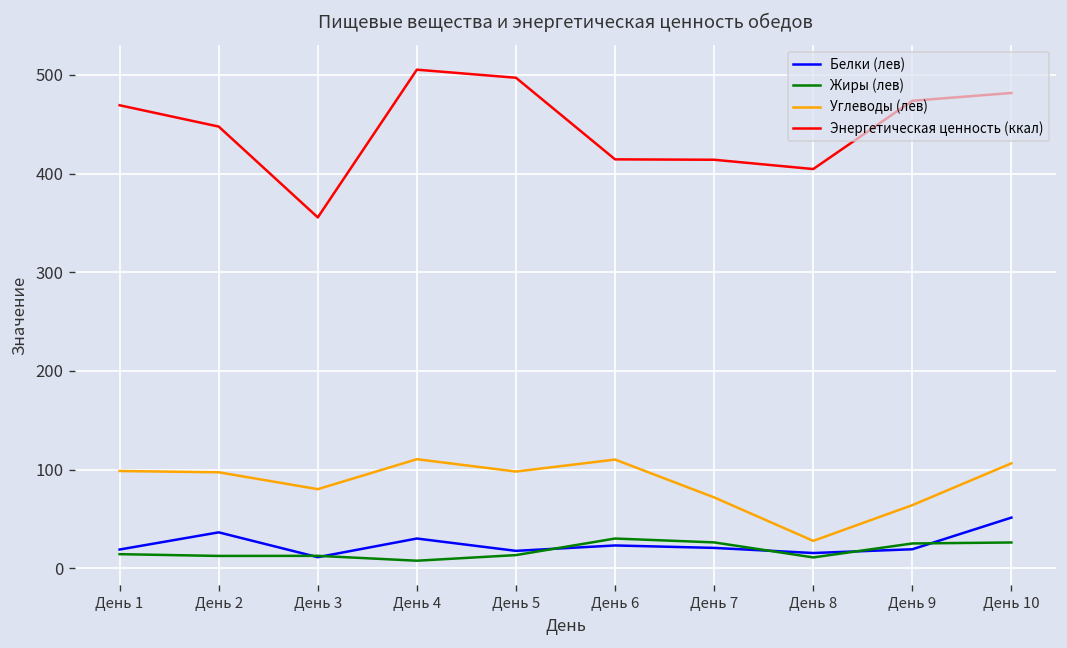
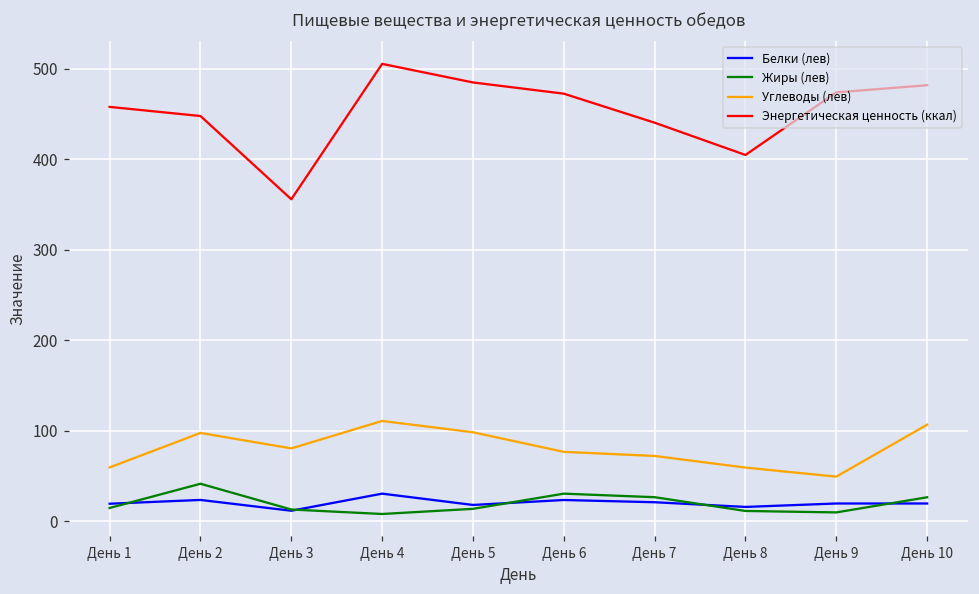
Углеводы (лев), День 1: 100 -> 60
Энергетическая ценность (ккал), День 1: 470 -> 460
Белки (лев), День 2: 40 -> 20
Жиры (лев), День 2: 10 -> 40
Энергетическая ценность (ккал), День 5: 500 -> 480
Углеводы (лев), День 6: 110 -> 80
Энергетическая ценность (ккал), День 6: 410 -> 470
Энергетическая ценность (ккал), День 7: 410 -> 440
Углеводы (лев), День 8: 30 -> 60
Жиры (лев), День 9: 30 -> 10
Углеводы (лев), День 9: 60 -> 50
Белки (лев), День 10: 50 -> 20
